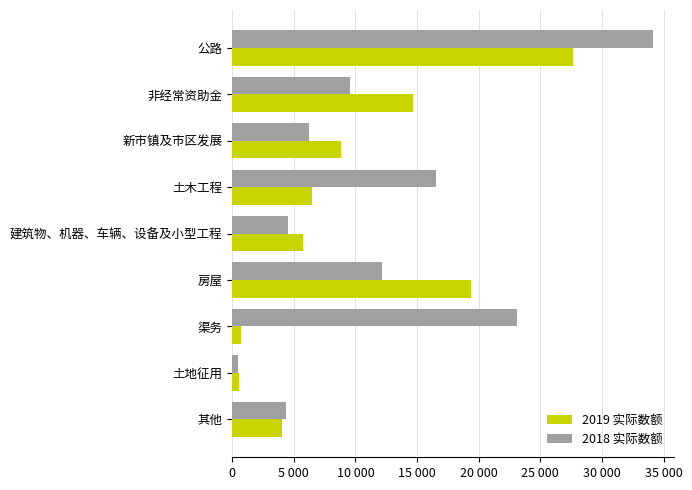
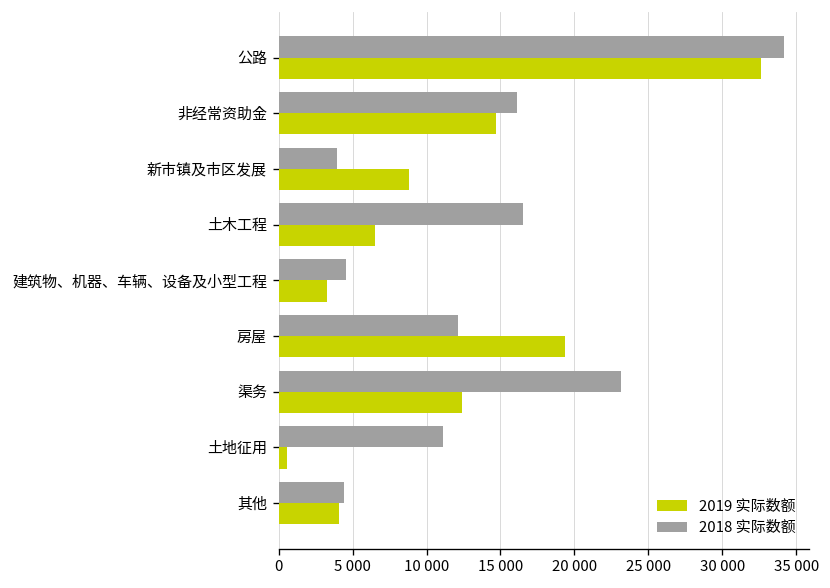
2019 实际数额, 公路: 27600 -> 32600
2018 实际数额, 非经常资助金: 9500 -> 16100
2018 实际数额, 新市镇及市区发展: 6200 -> 3900
2019 实际数额, 建筑物、机器、车辆、设备及小型工程: 5700 -> 3300
2019 实际数额, 渠务: 700 -> 12400
2018 实际数额, 土地征用: 400 -> 11100
